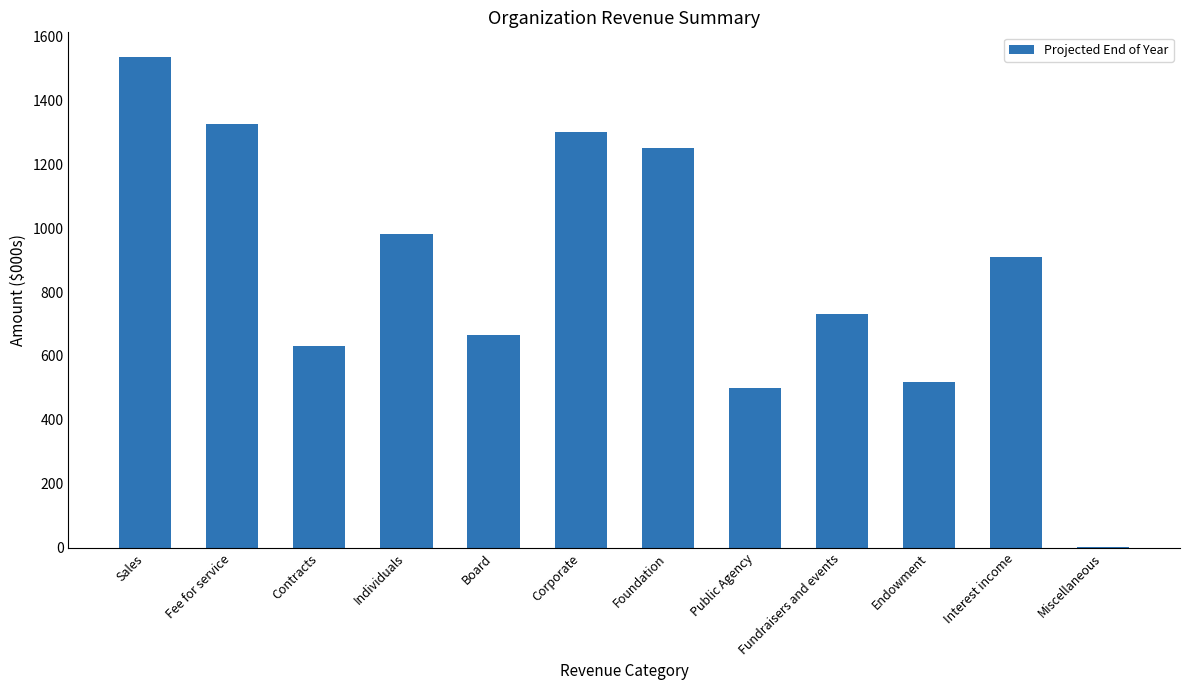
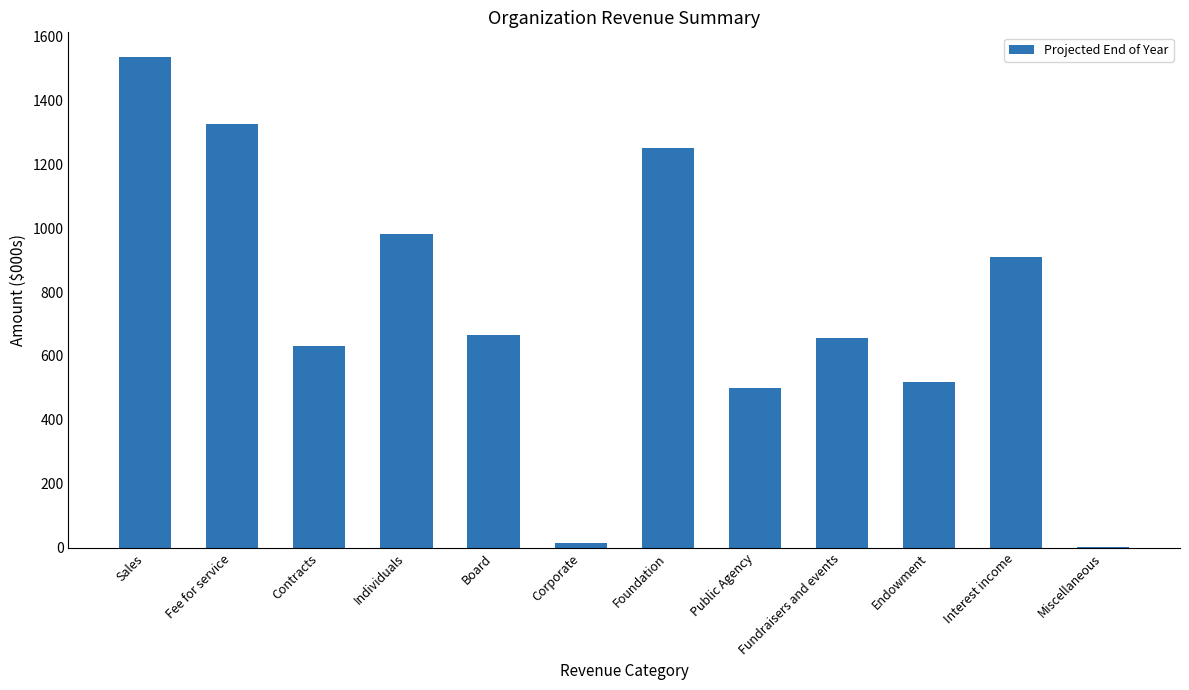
Corporate: 1300 -> 20
Fundraisers and events: 730 -> 660
